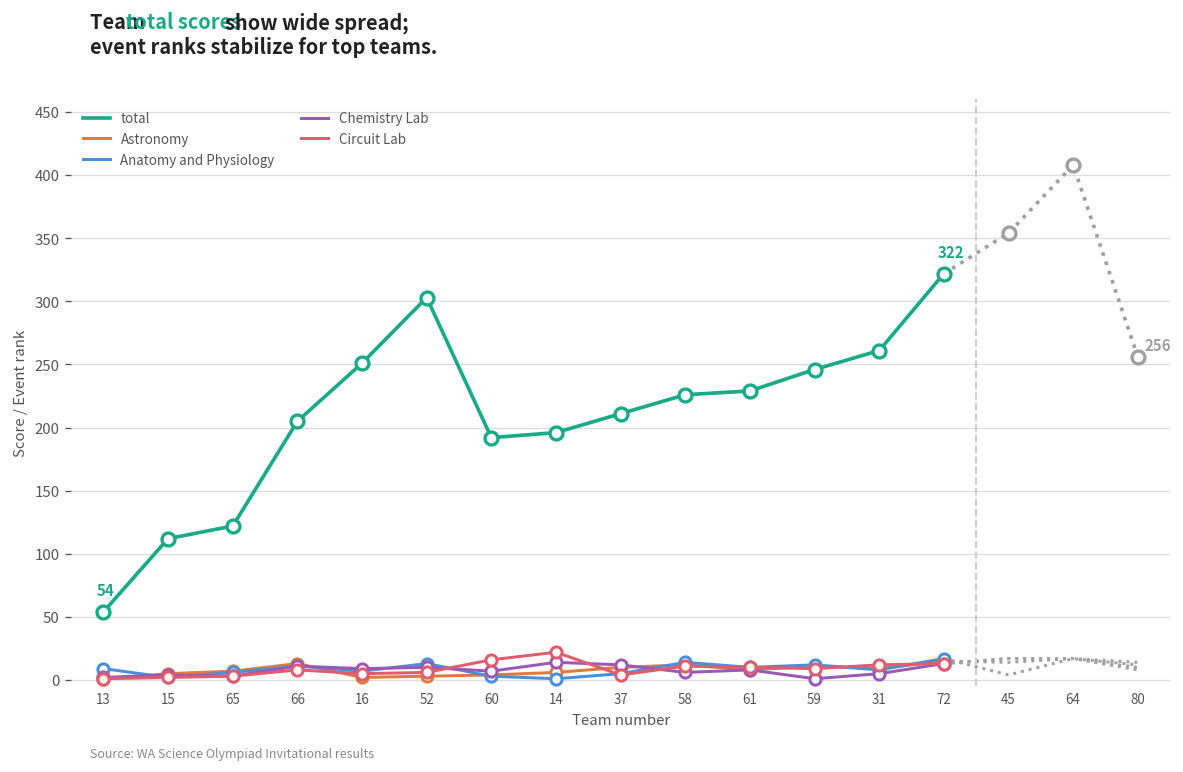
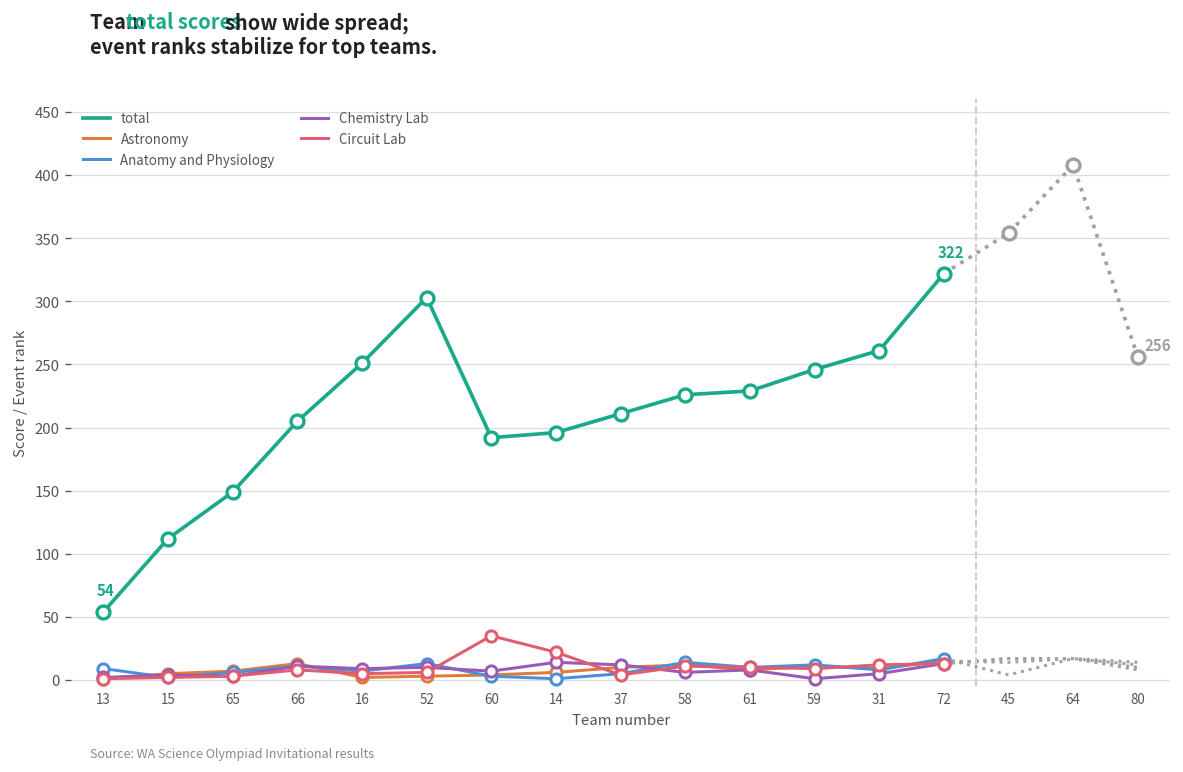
total, 65: 122 -> 149
Circuit Lab, 60: 16 -> 35
